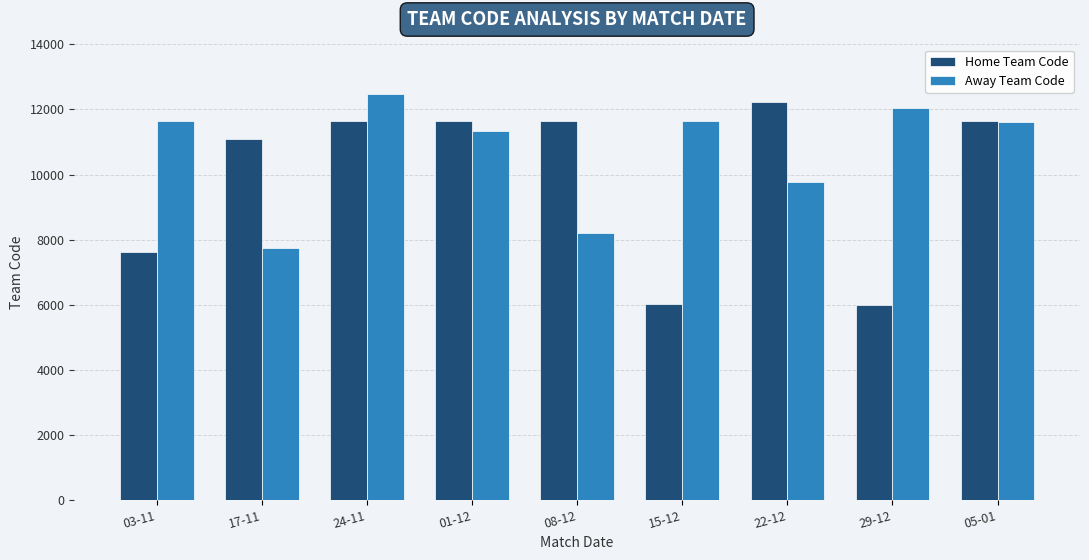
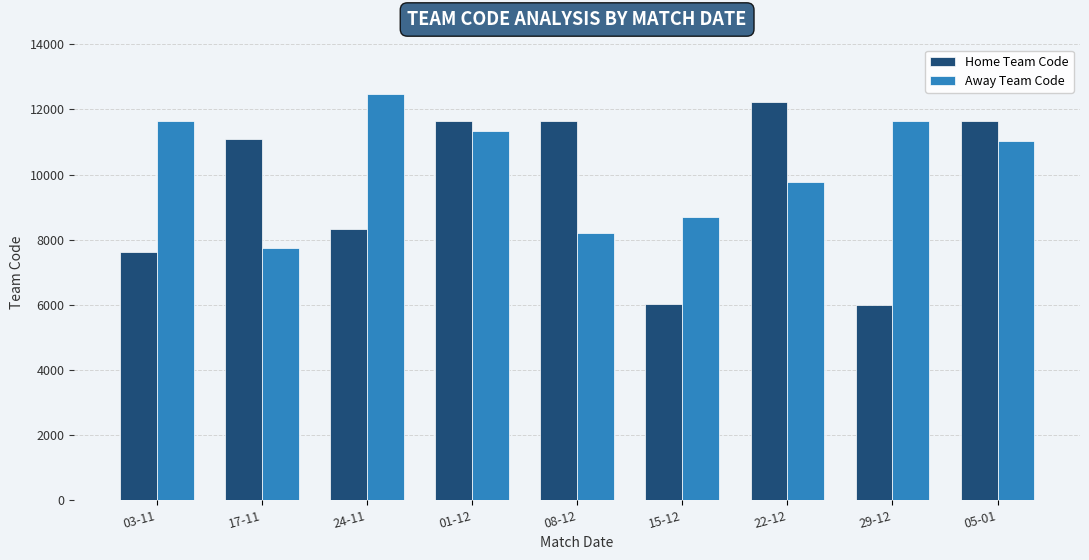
Home Team Code, 24-11: 11700 -> 8300
Away Team Code, 15-12: 11700 -> 8700
Away Team Code, 29-12: 12100 -> 11700
Away Team Code, 05-01: 11600 -> 11000
